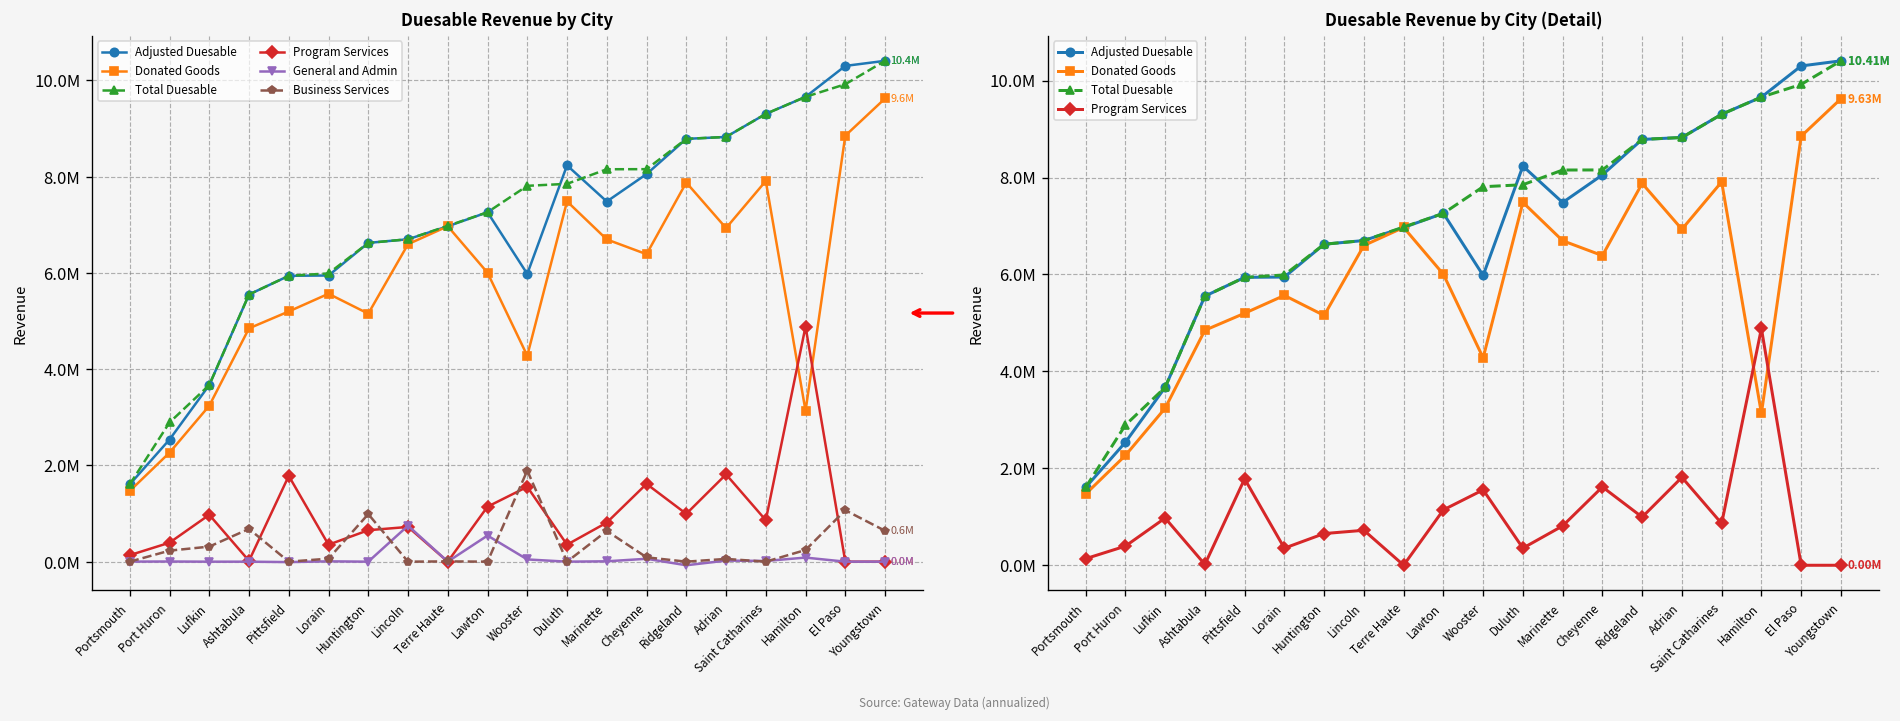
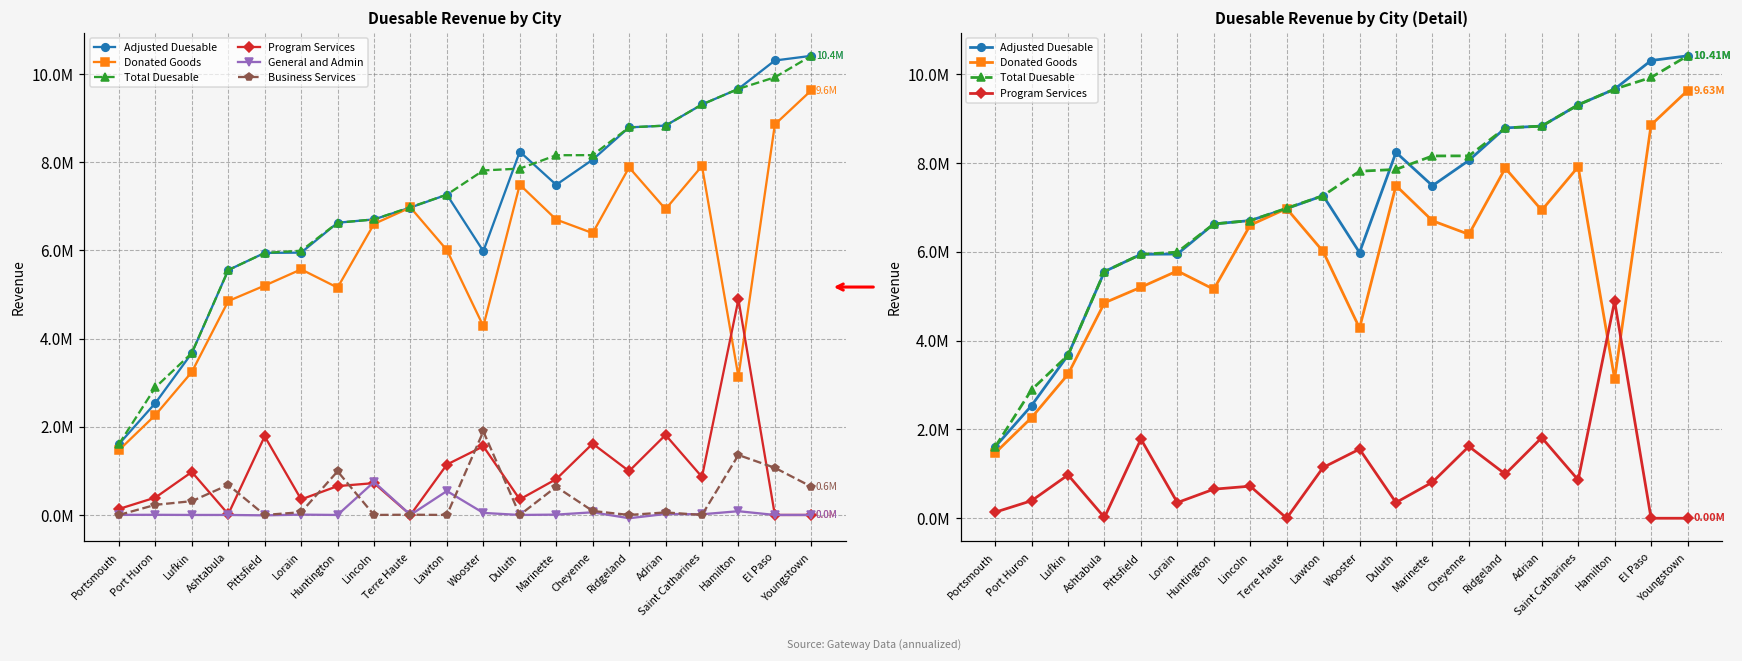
Duesable Revenue by City, Business Services, Hamilton: 200000 -> 1400000
